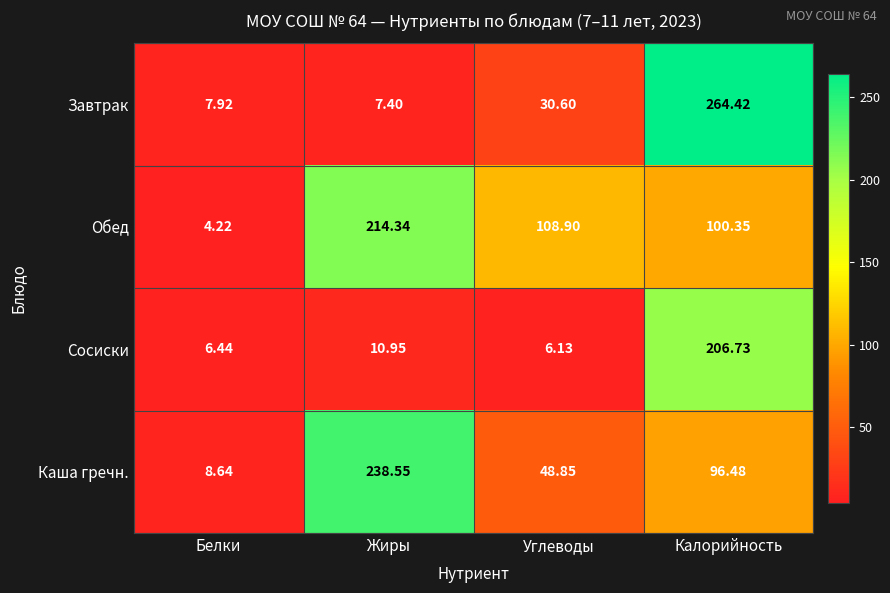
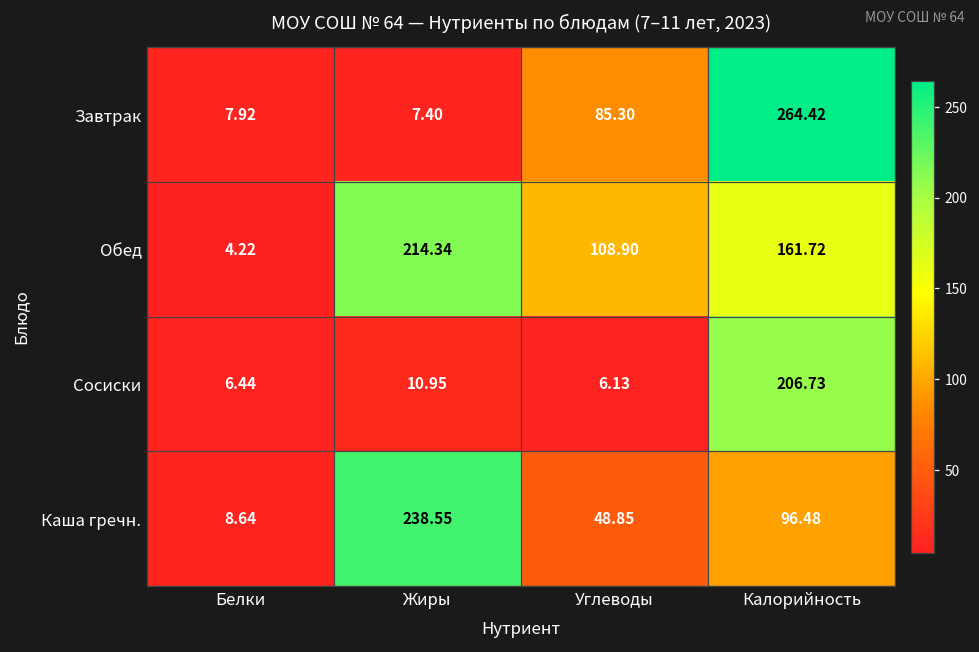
Завтрак, Углеводы: 30.60 -> 85.30
Обед, Калорийность: 100.35 -> 161.72
